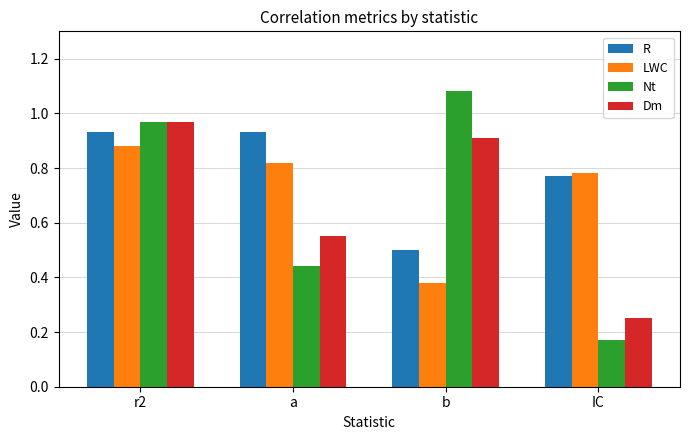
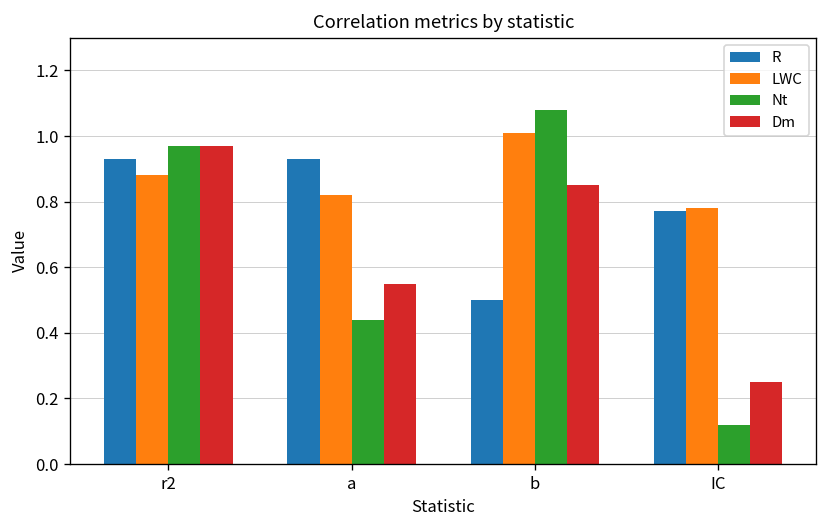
LWC, b: 0.38 -> 1.01
Dm, b: 0.91 -> 0.85
Nt, IC: 0.17 -> 0.12
